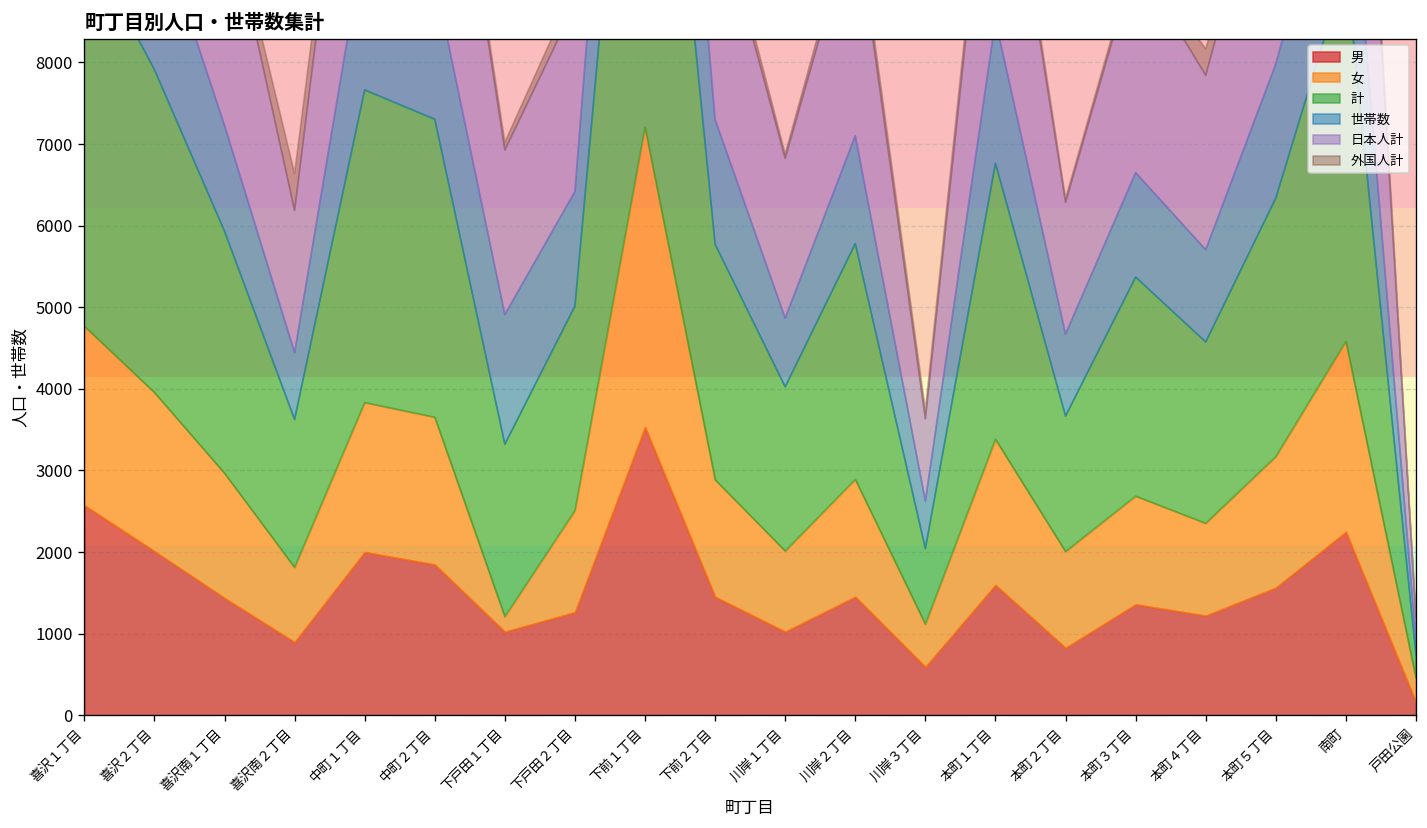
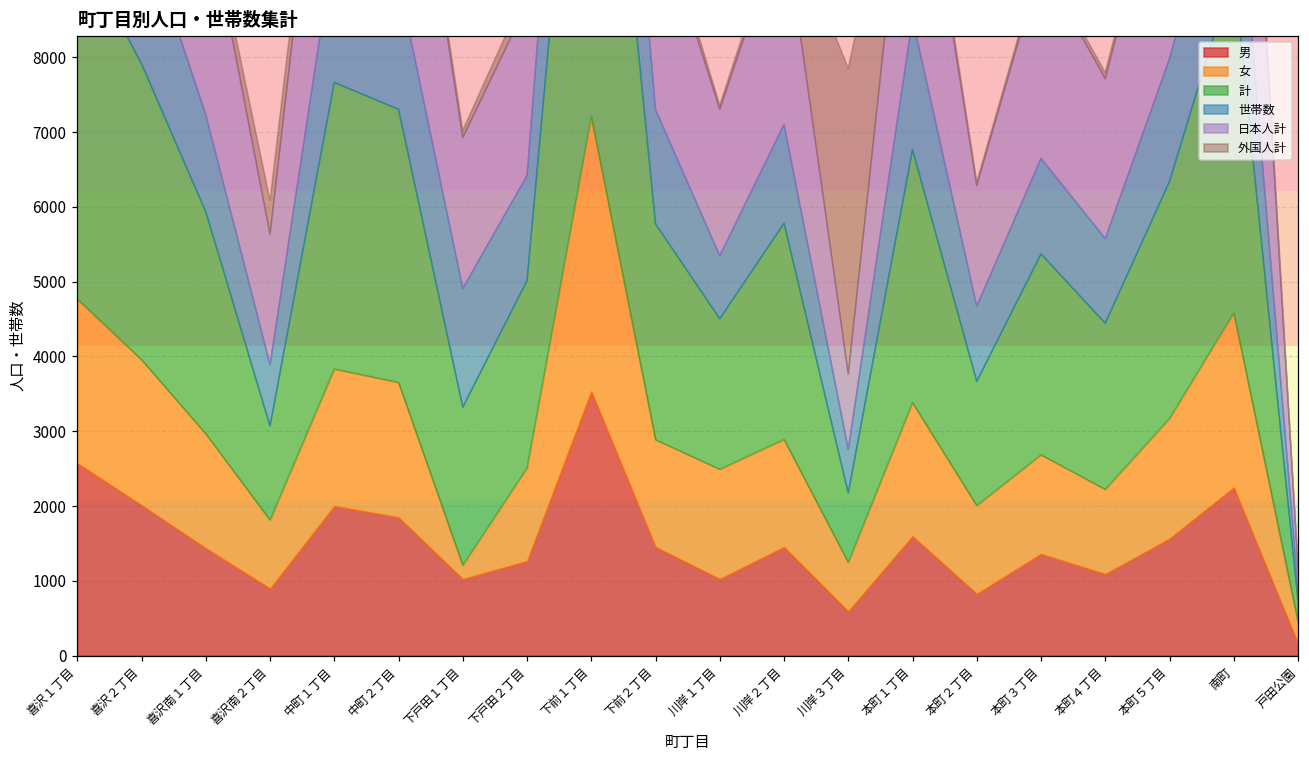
計, 喜沢南２丁目: 1800 -> 1300
女, 川岸１丁目: 1000 -> 1500
女, 川岸３丁目: 500 -> 700
外国人計, 川岸３丁目: 100 -> 4100
男, 本町４丁目: 1200 -> 1100
外国人計, 本町４丁目: 300 -> 100
